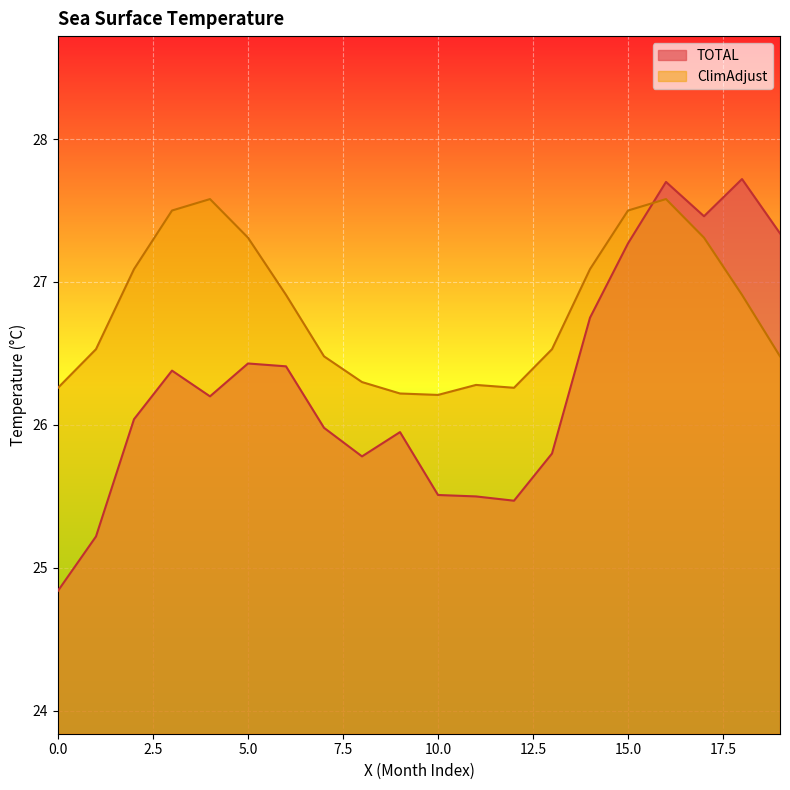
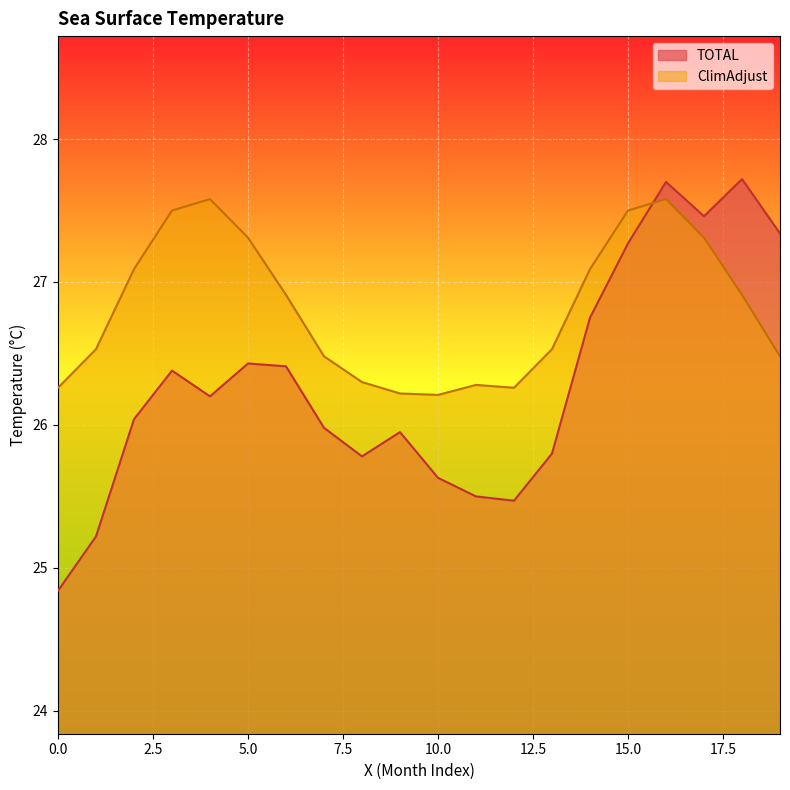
TOTAL, 10.0: 25.51 -> 25.63
